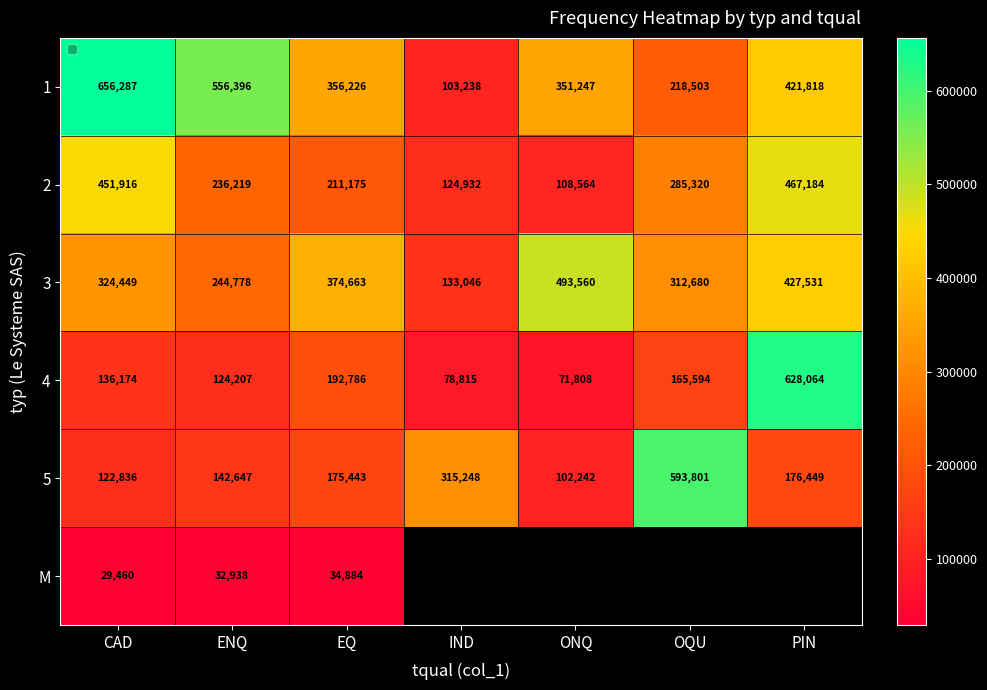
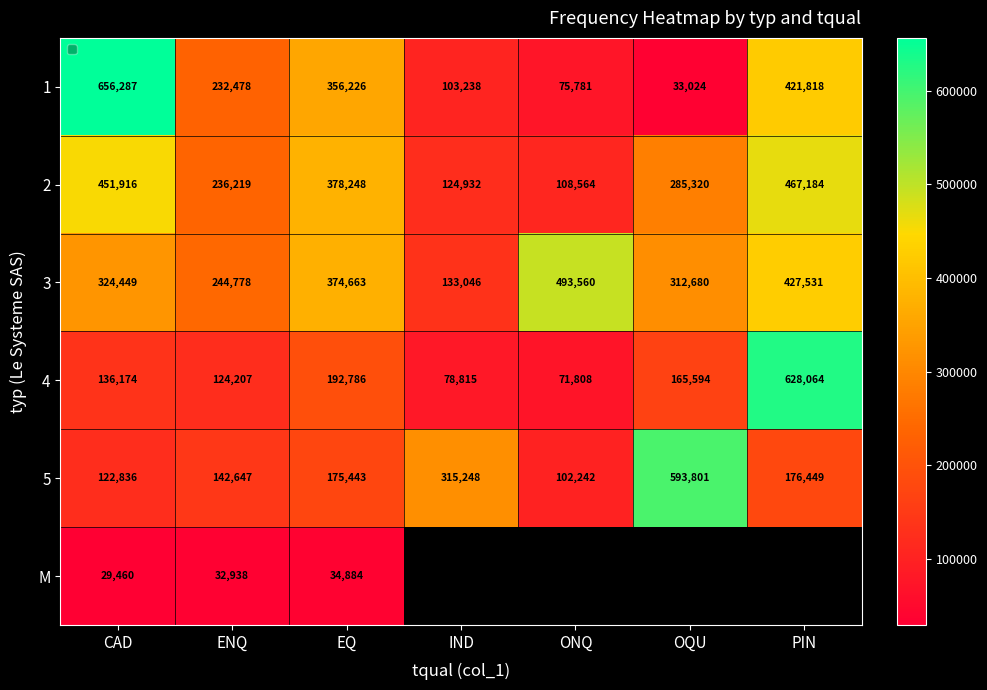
1, ENQ: 556,396 -> 232,478
1, ONQ: 351,247 -> 75,781
1, OQU: 218,503 -> 33,024
2, EQ: 211,175 -> 378,248
